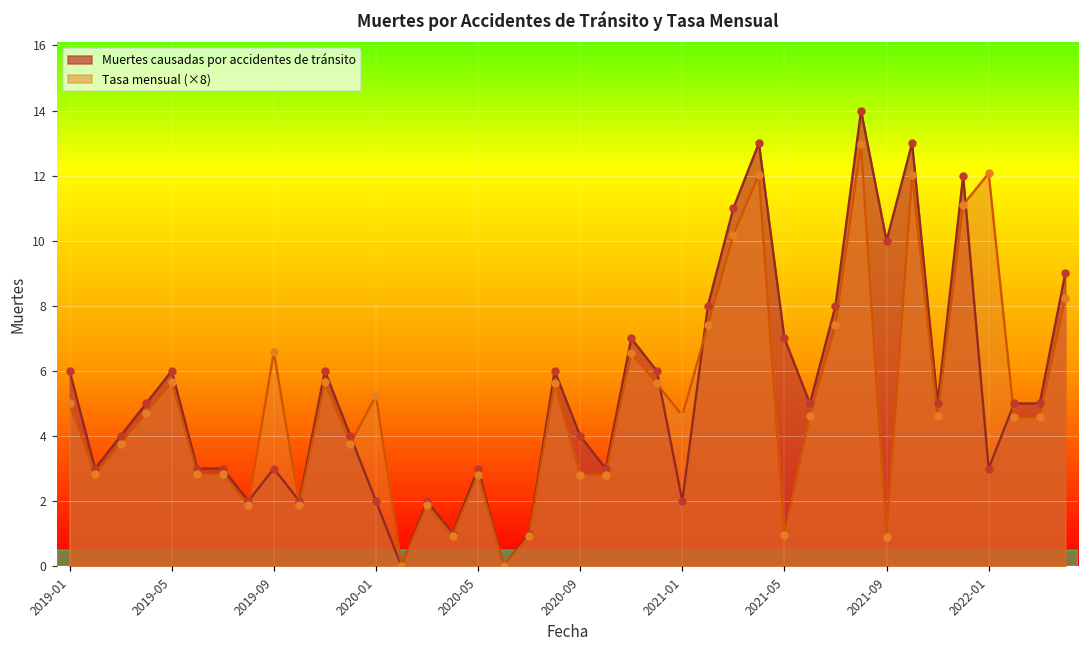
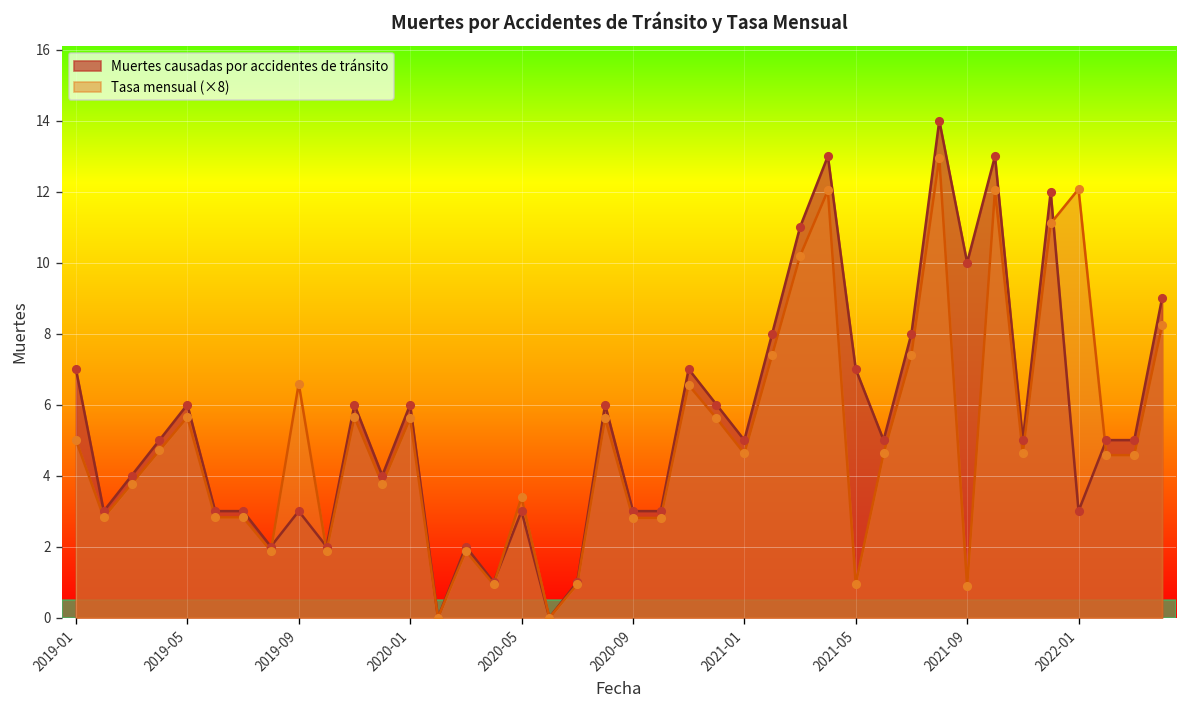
Muertes causadas por accidentes de tránsito, 2019-01: 6 -> 7
Muertes causadas por accidentes de tránsito, 2020-01: 2 -> 6
Tasa mensual (×8), 2020-01: 5.2 -> 5.6
Tasa mensual (×8), 2020-05: 2.8 -> 3.4
Muertes causadas por accidentes de tránsito, 2020-09: 4 -> 3
Muertes causadas por accidentes de tránsito, 2021-01: 2 -> 5
